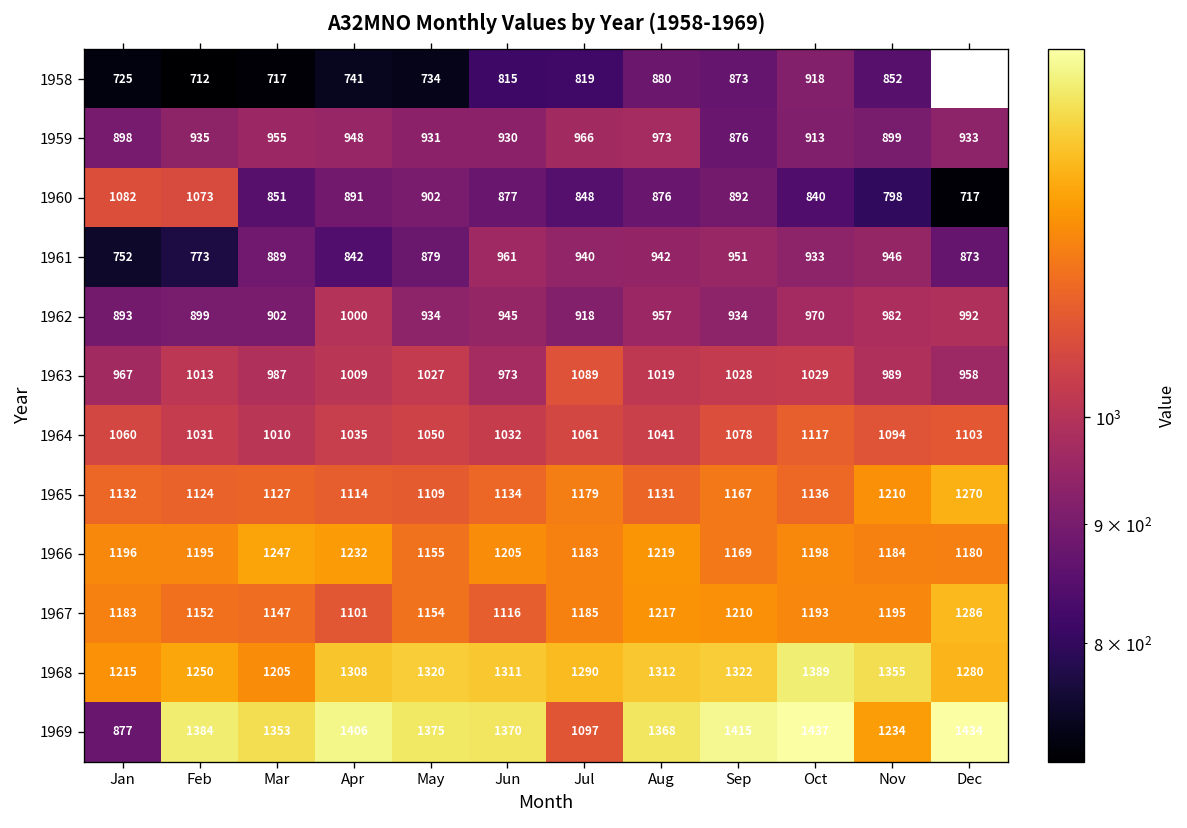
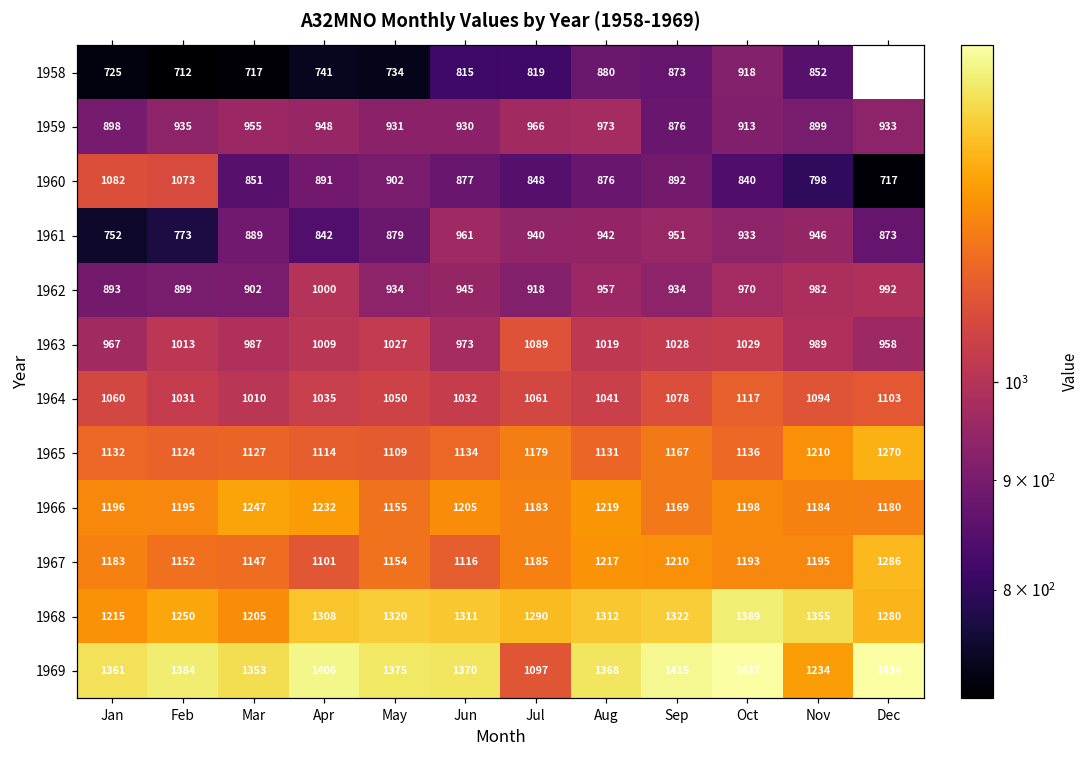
1969, Jan: 877 -> 1361
